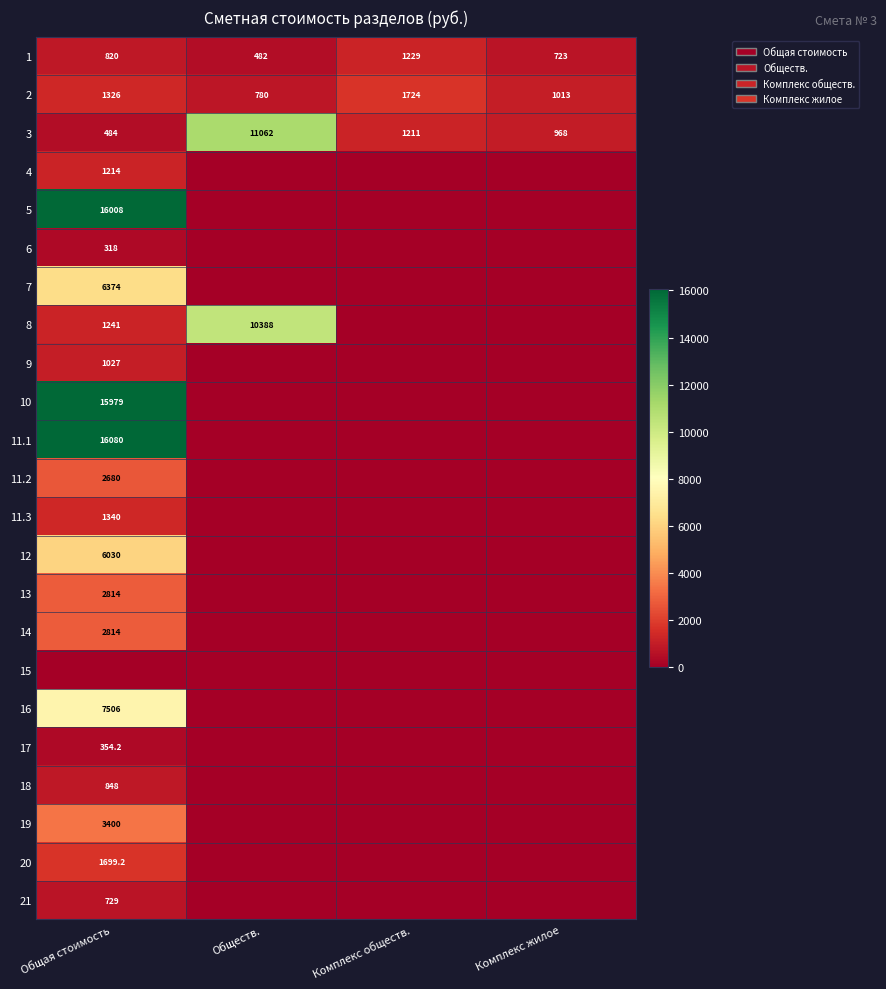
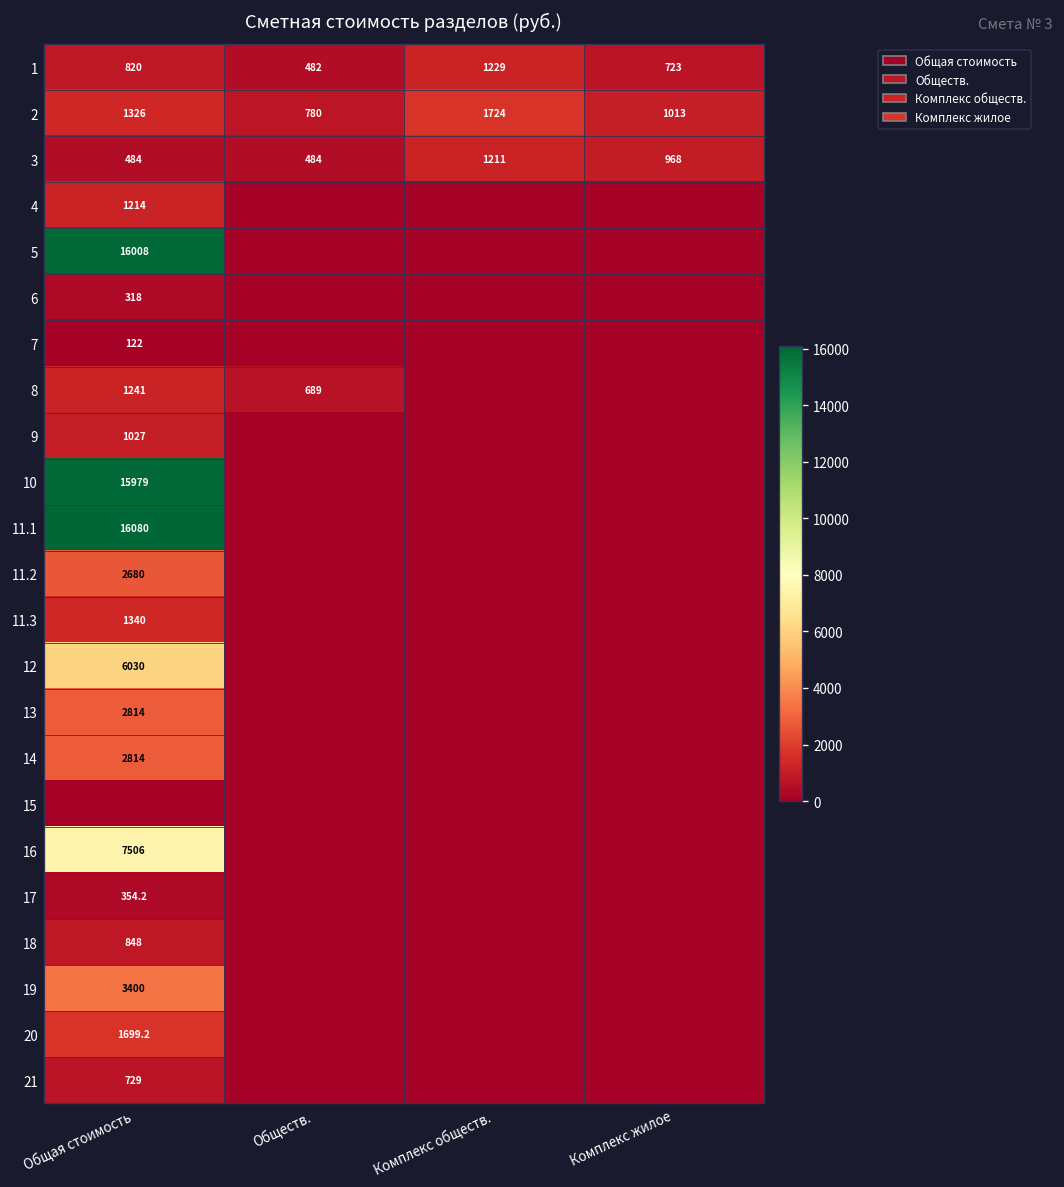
3, Обществ.: 11062 -> 484
7, Общая стоимость: 6374 -> 122
8, Обществ.: 10388 -> 689
